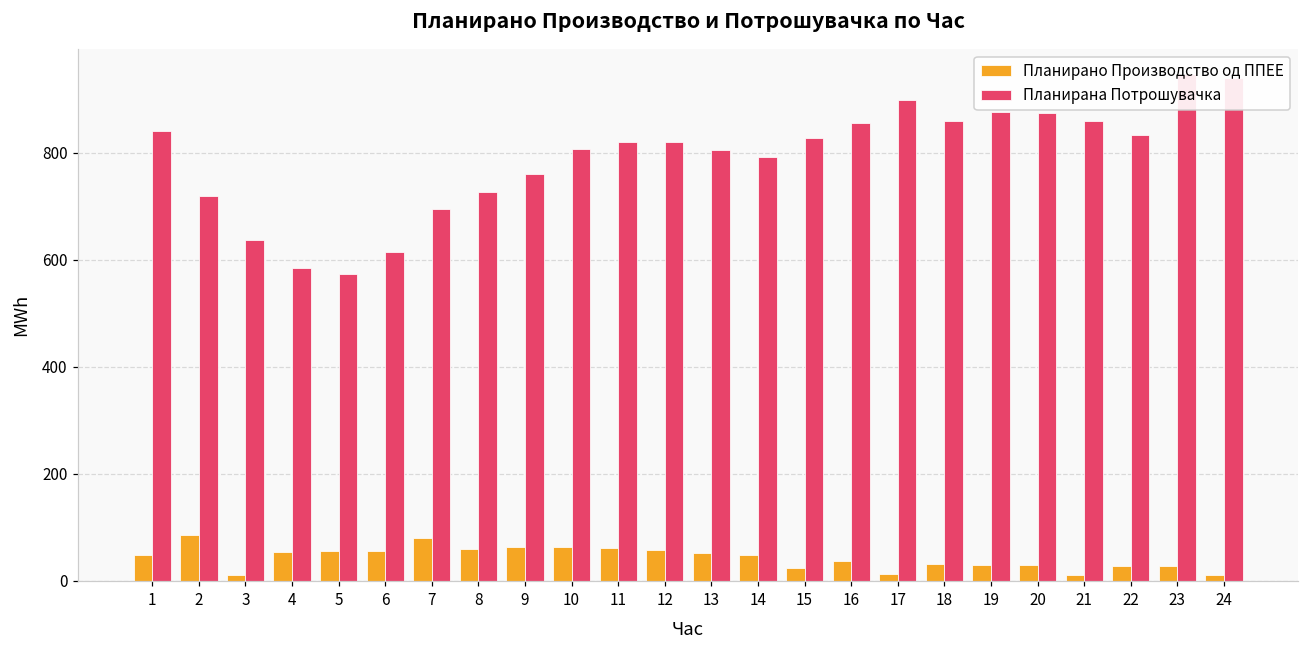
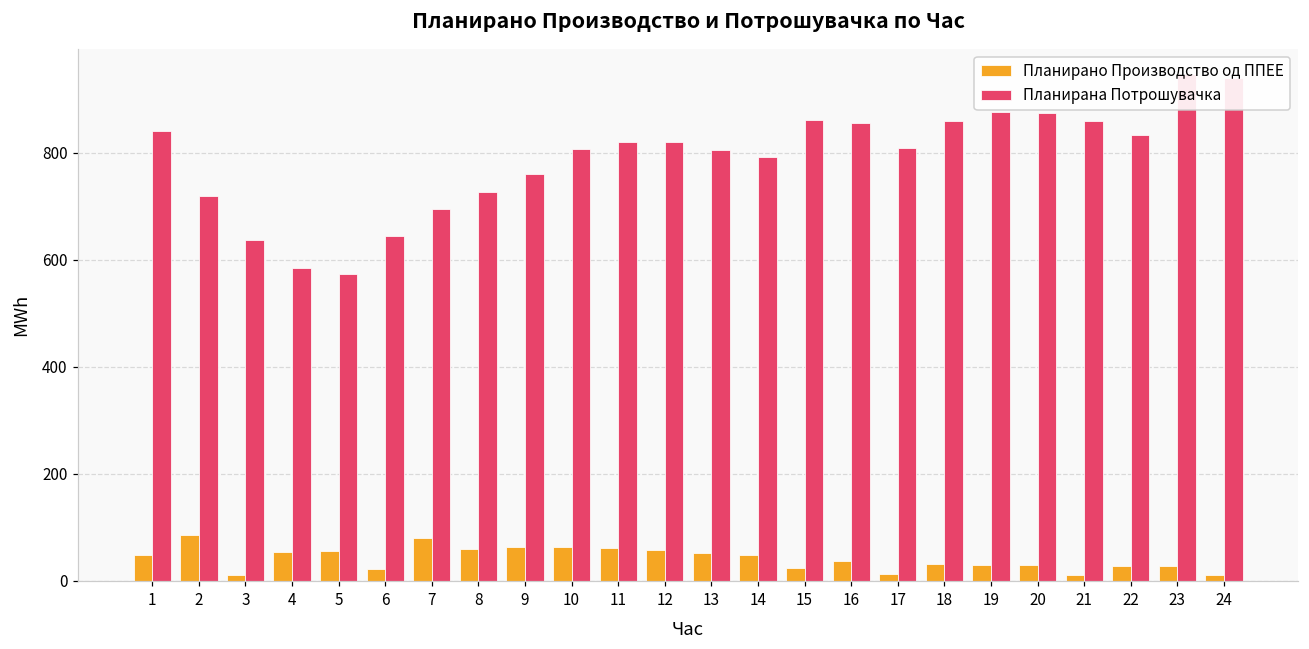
Планирано Производство од ППЕЕ, 6: 60 -> 20
Планирана Потрошувачка, 6: 610 -> 640
Планирана Потрошувачка, 15: 830 -> 860
Планирана Потрошувачка, 17: 900 -> 810
